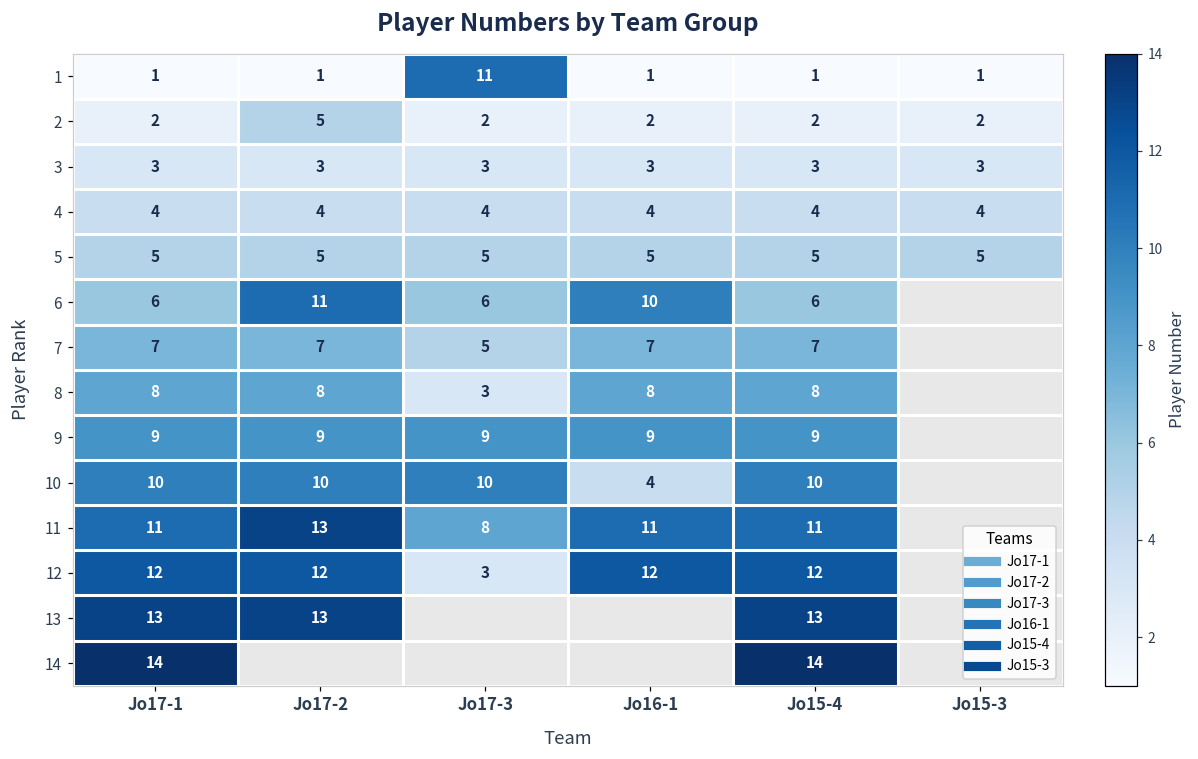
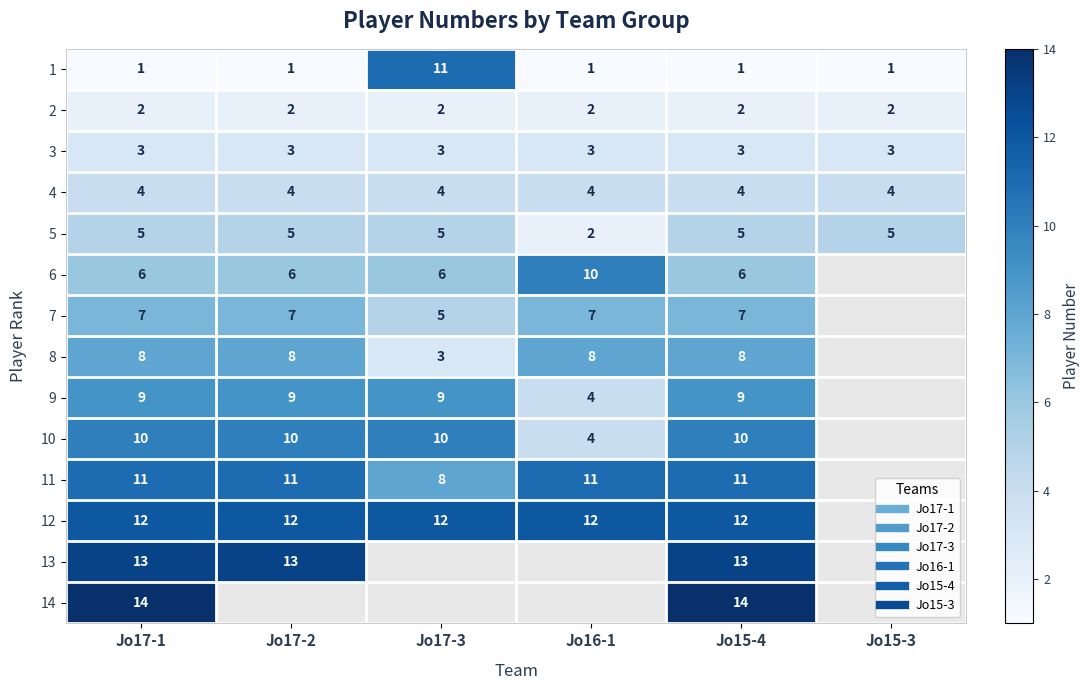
2, Jo17-2: 5 -> 2
5, Jo16-1: 5 -> 2
6, Jo17-2: 11 -> 6
9, Jo16-1: 9 -> 4
11, Jo17-2: 13 -> 11
12, Jo17-3: 3 -> 12
